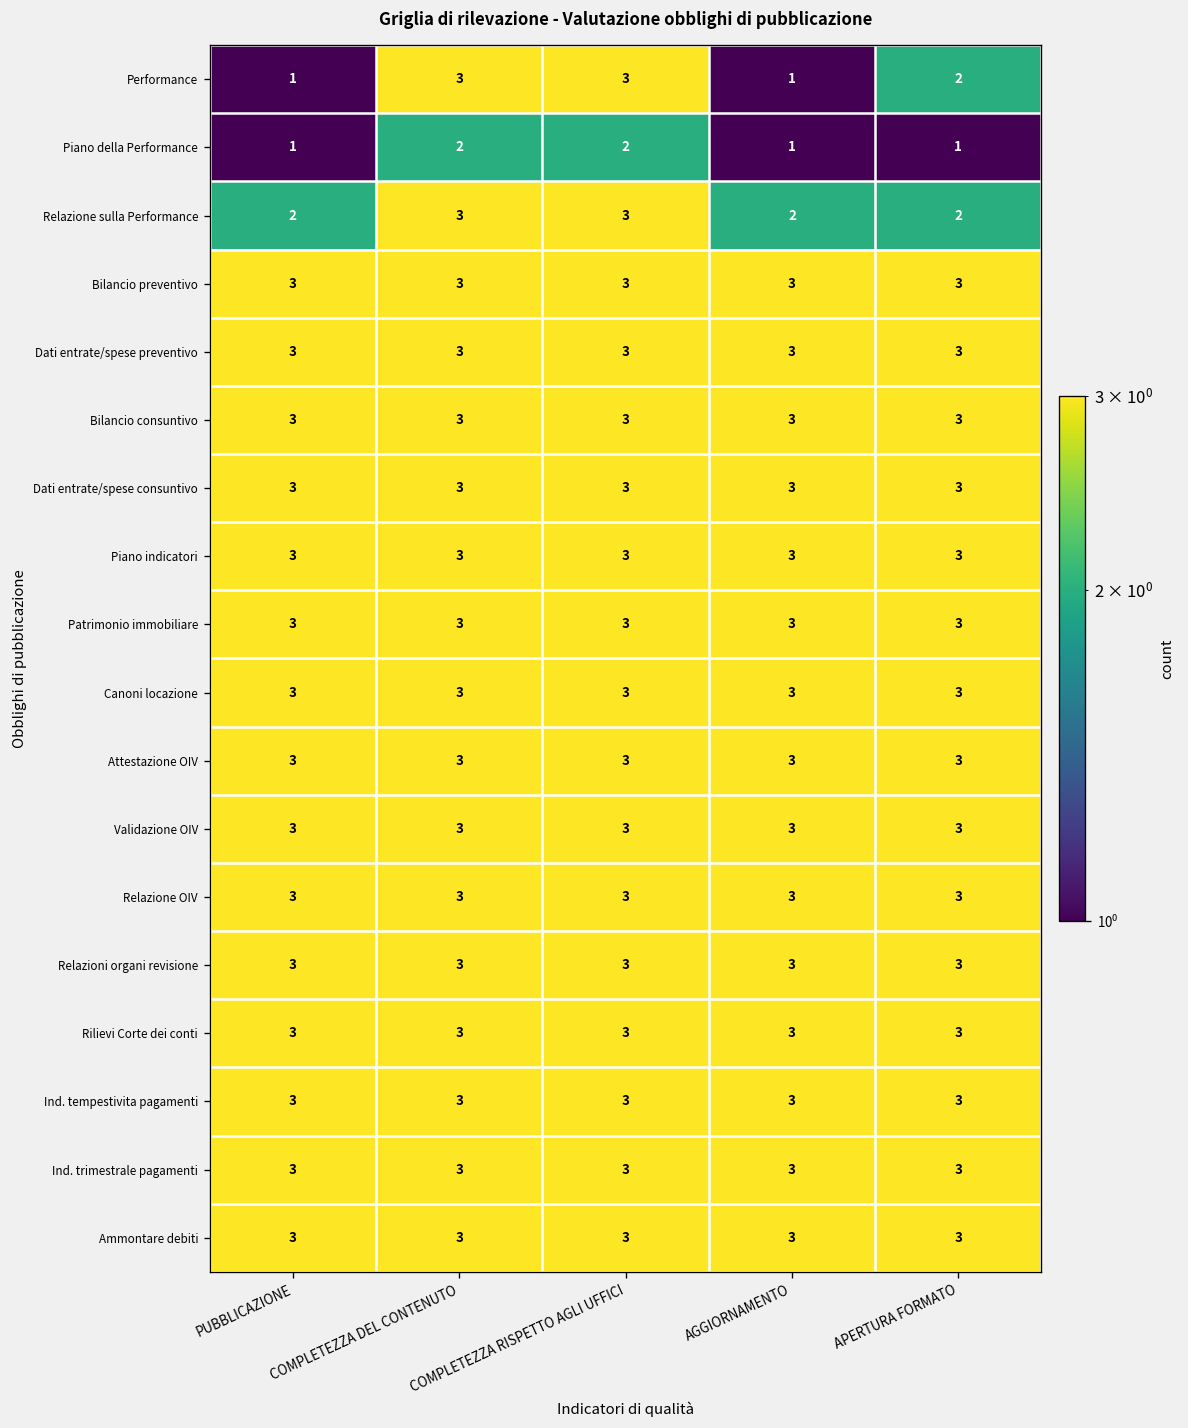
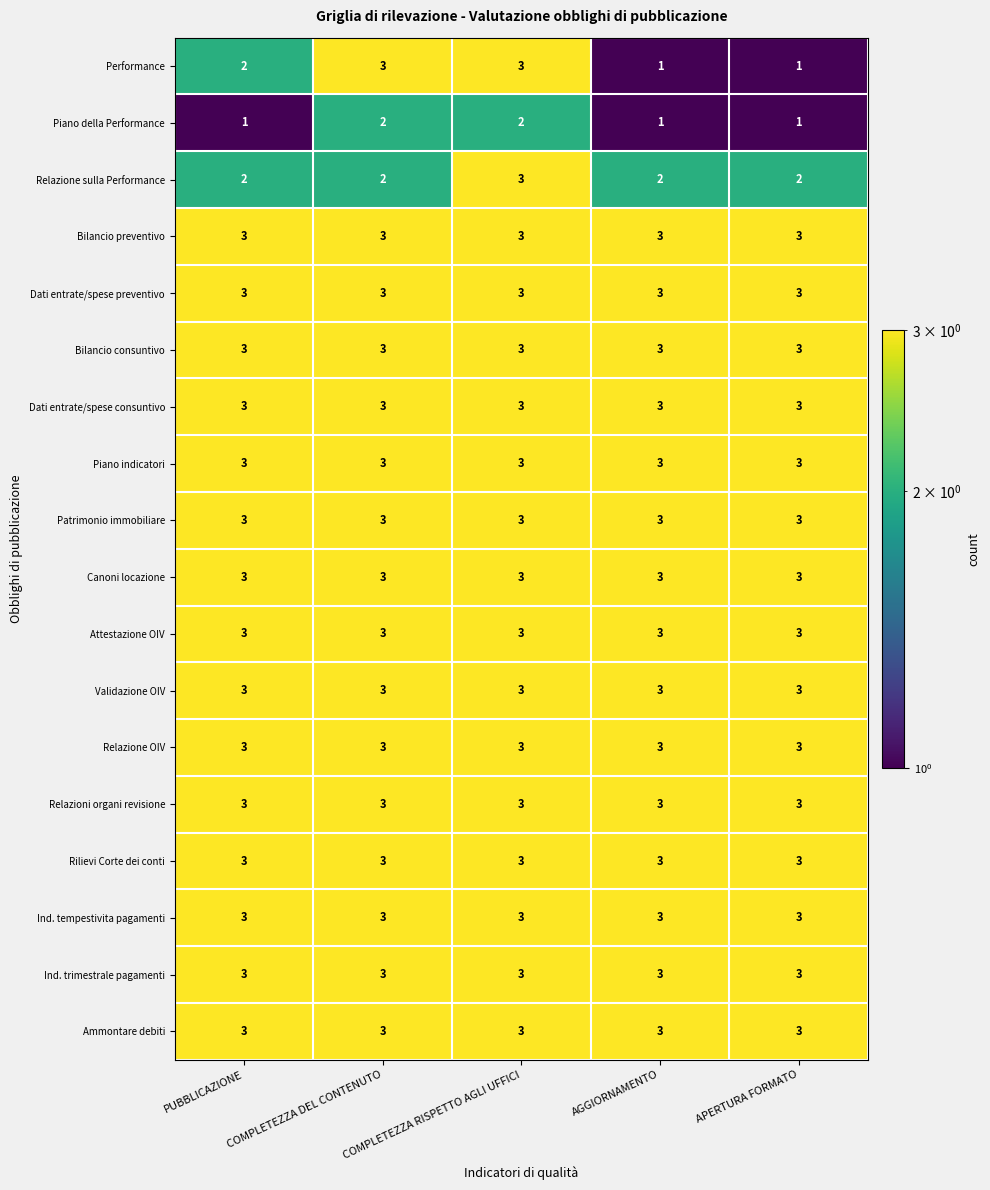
Performance, PUBBLICAZIONE: 1 -> 2
Performance, APERTURA FORMATO: 2 -> 1
Relazione sulla Performance, COMPLETEZZA DEL CONTENUTO: 3 -> 2
